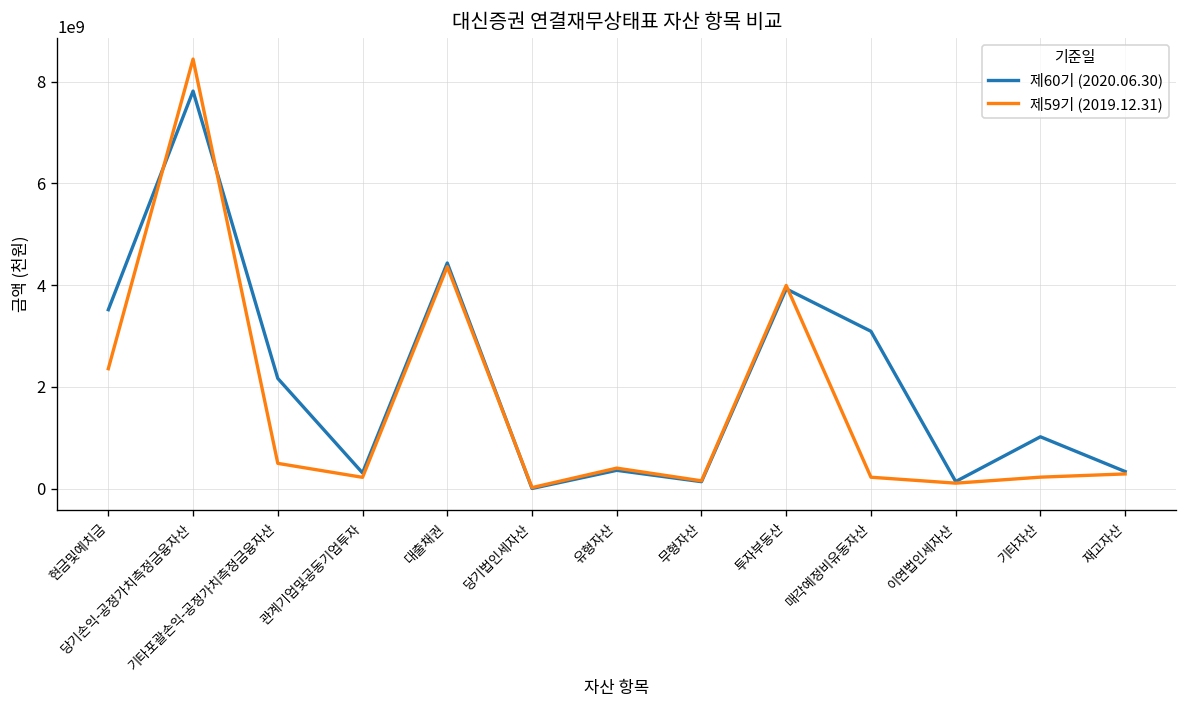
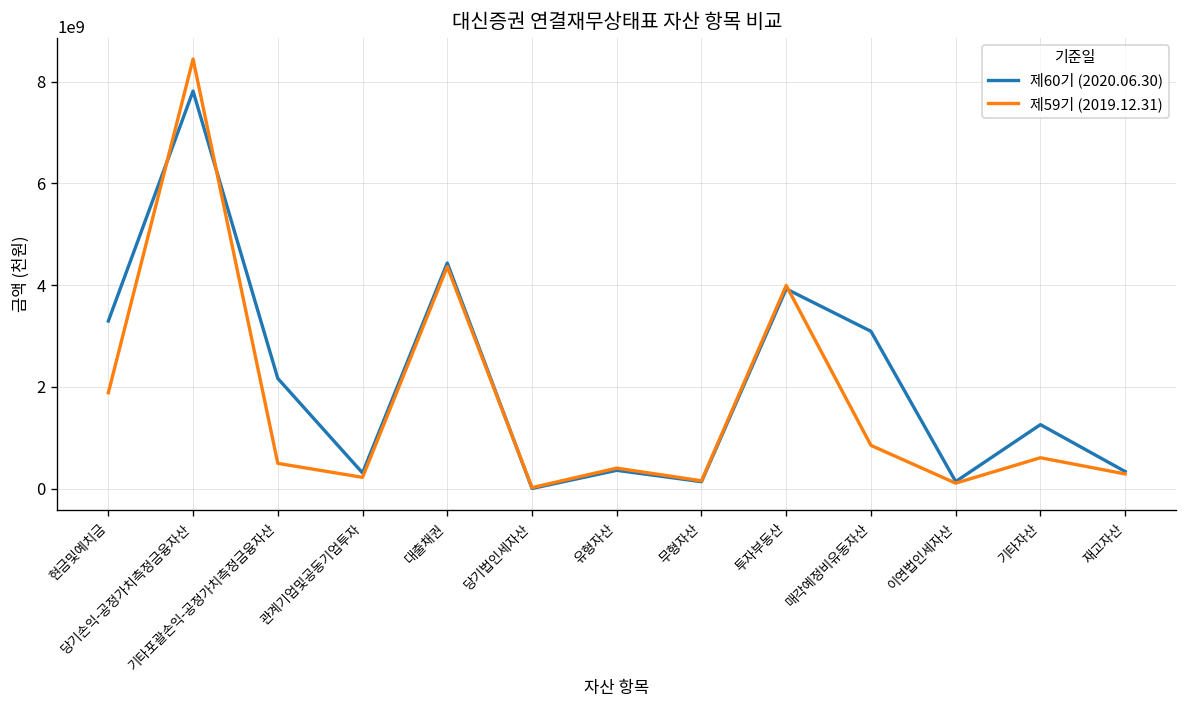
제60기 (2020.06.30), 현금및예치금: 3500000000 -> 3300000000
제59기 (2019.12.31), 현금및예치금: 2400000000 -> 1900000000
제59기 (2019.12.31), 매각예정비유동자산: 200000000 -> 800000000
제60기 (2020.06.30), 기타자산: 1000000000 -> 1300000000
제59기 (2019.12.31), 기타자산: 200000000 -> 600000000
